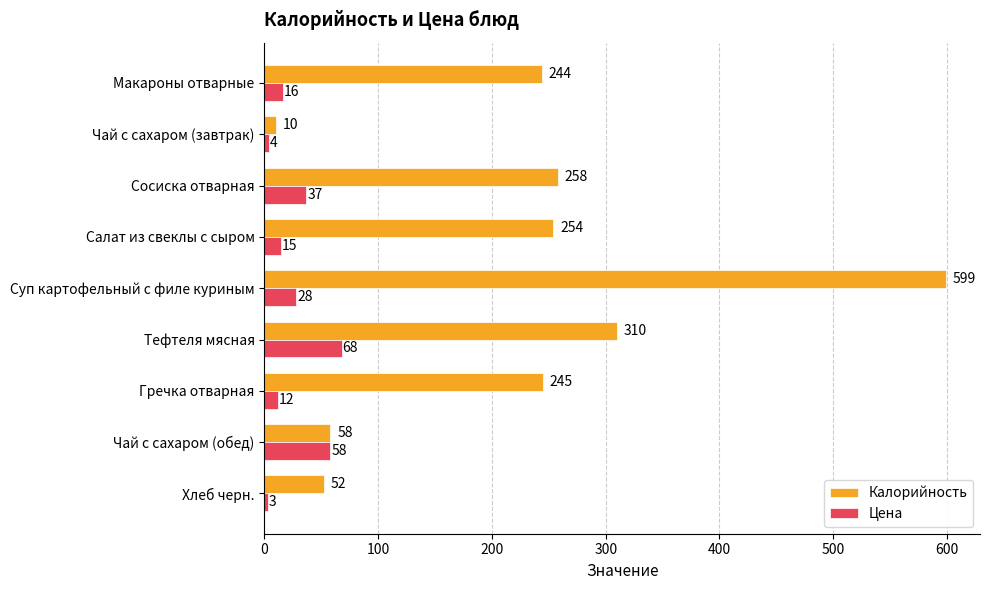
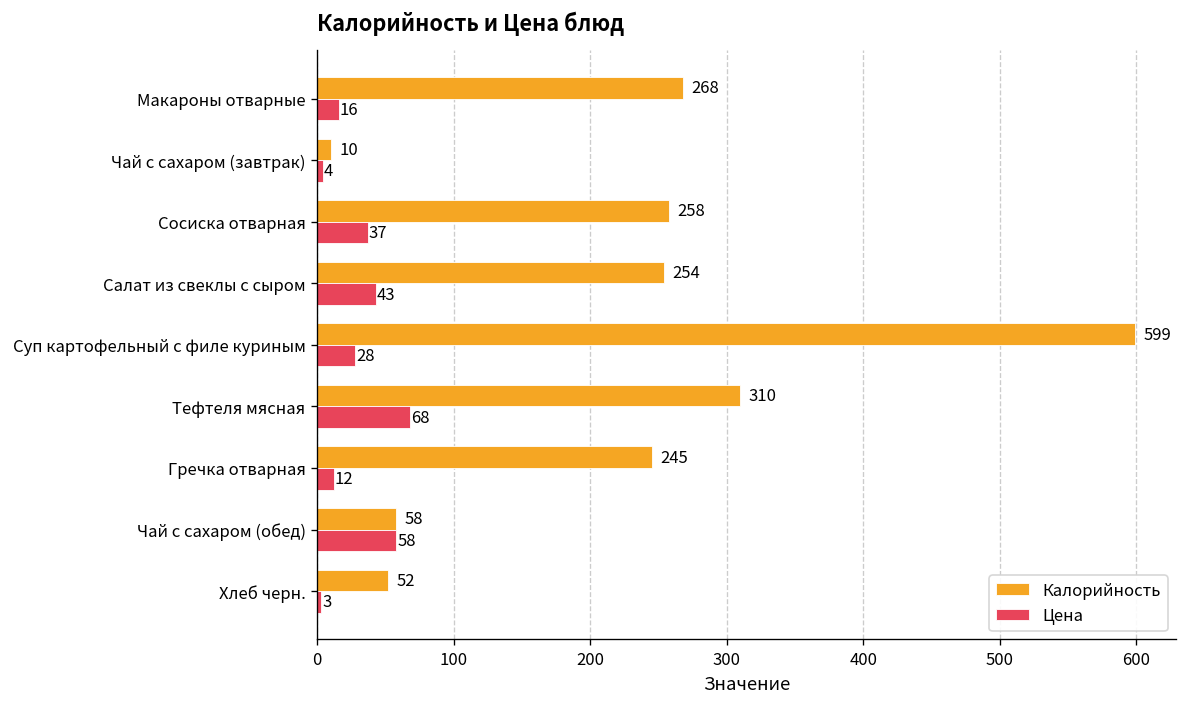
Калорийность, Макароны отварные: 244 -> 268
Цена, Салат из свеклы с сыром: 15 -> 43
